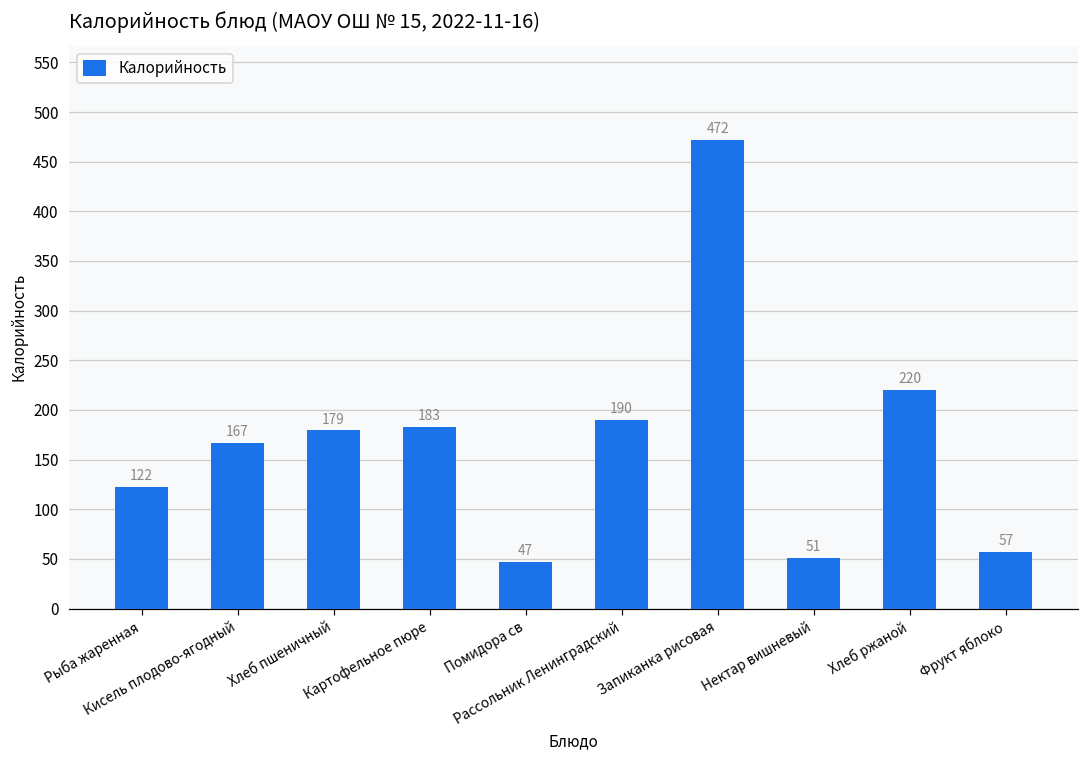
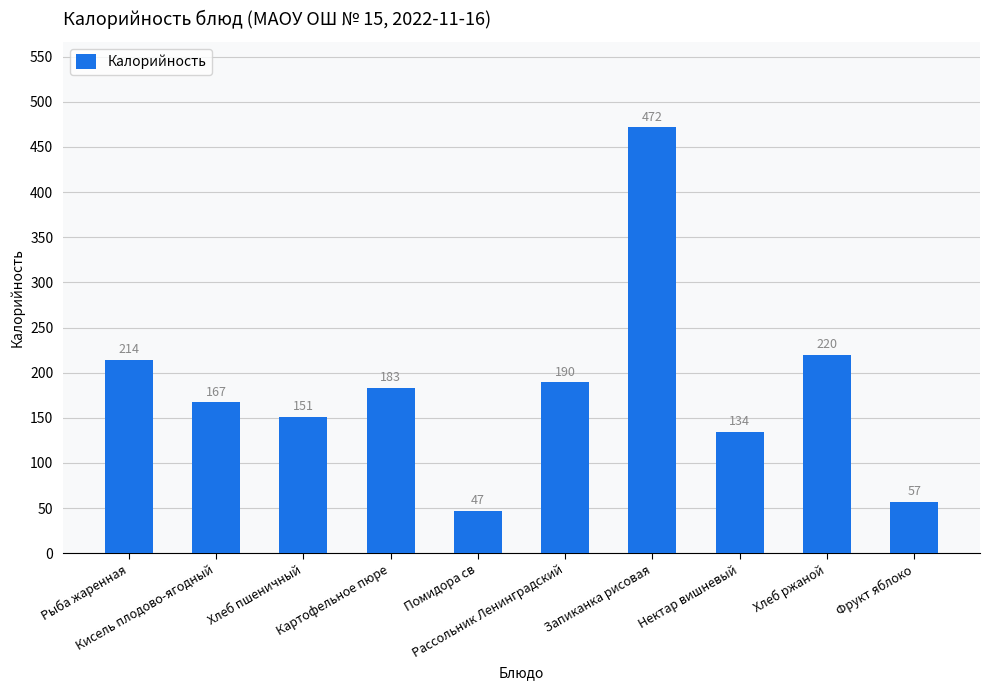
Рыба жаренная: 122 -> 214
Хлеб пшеничный: 179 -> 151
Нектар вишневый: 51 -> 134
